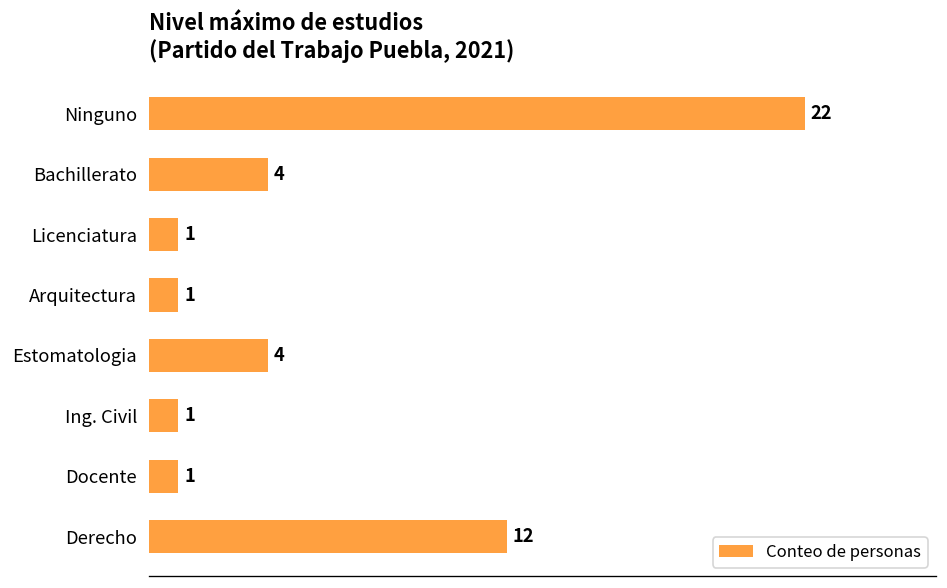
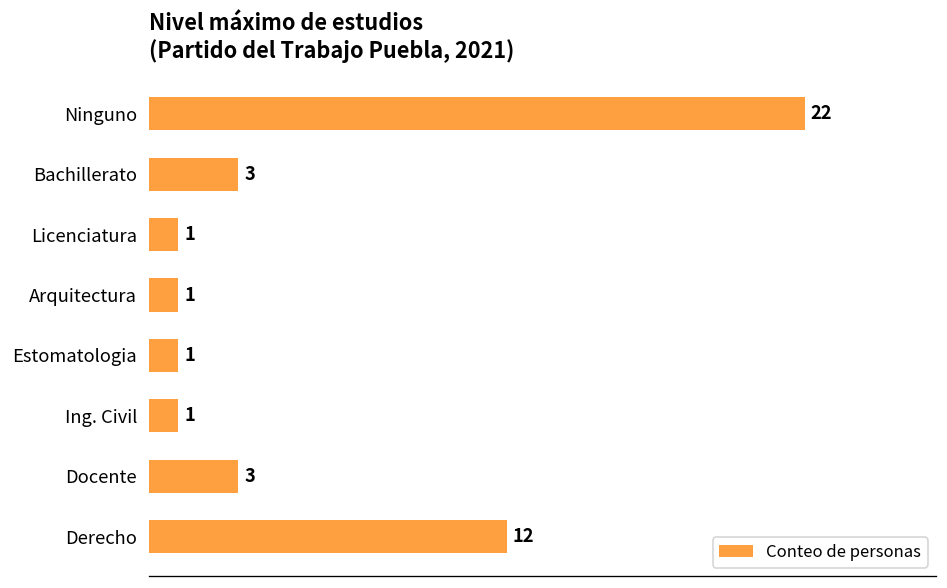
Bachillerato: 4 -> 3
Estomatologia: 4 -> 1
Docente: 1 -> 3
